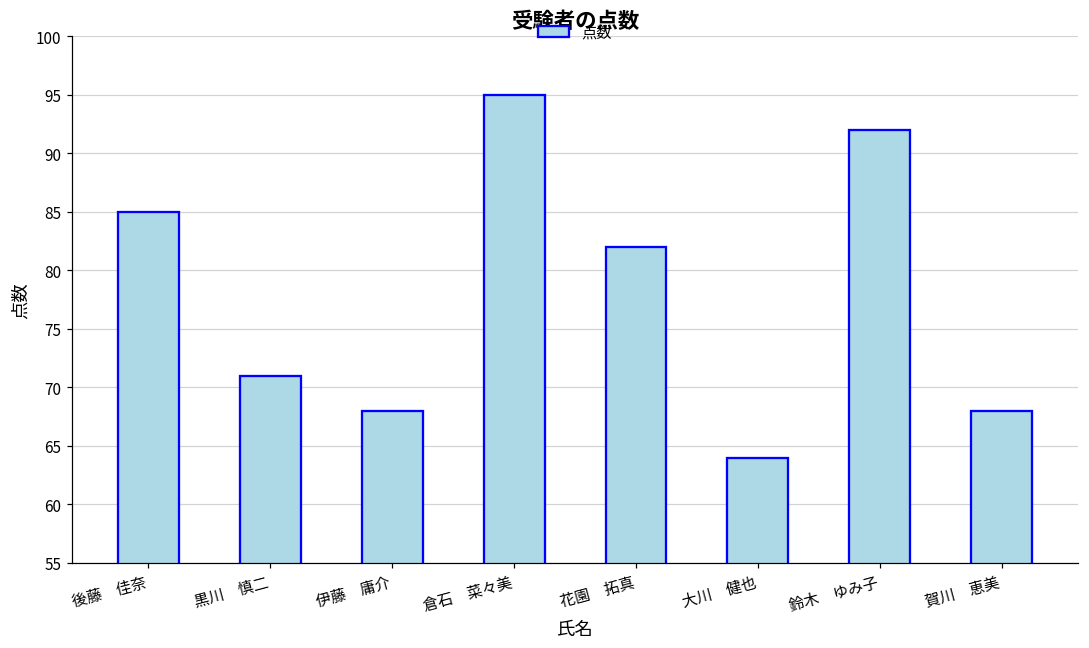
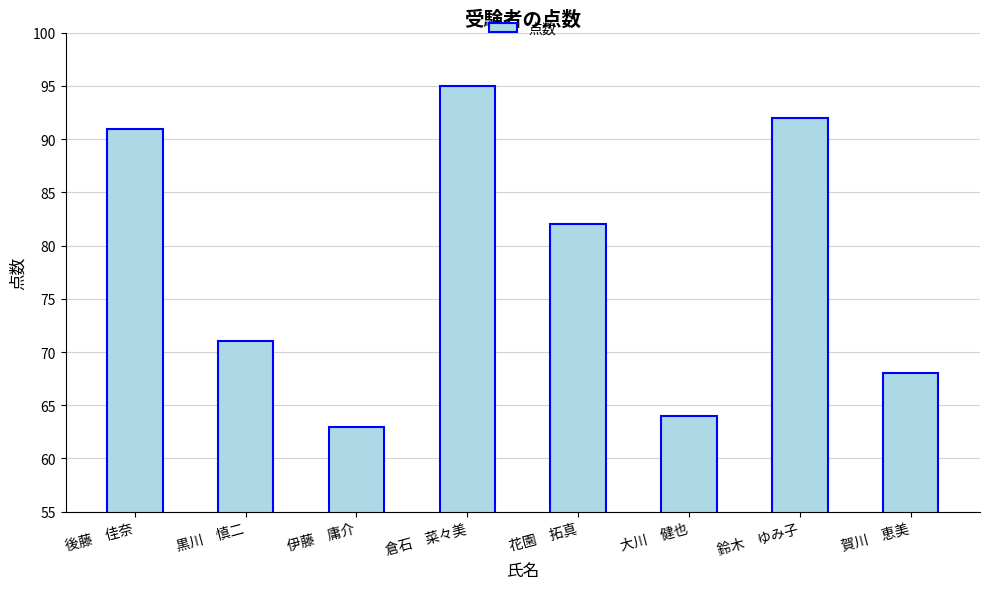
後藤 佳奈: 85 -> 91
伊藤 庸介: 68 -> 63
